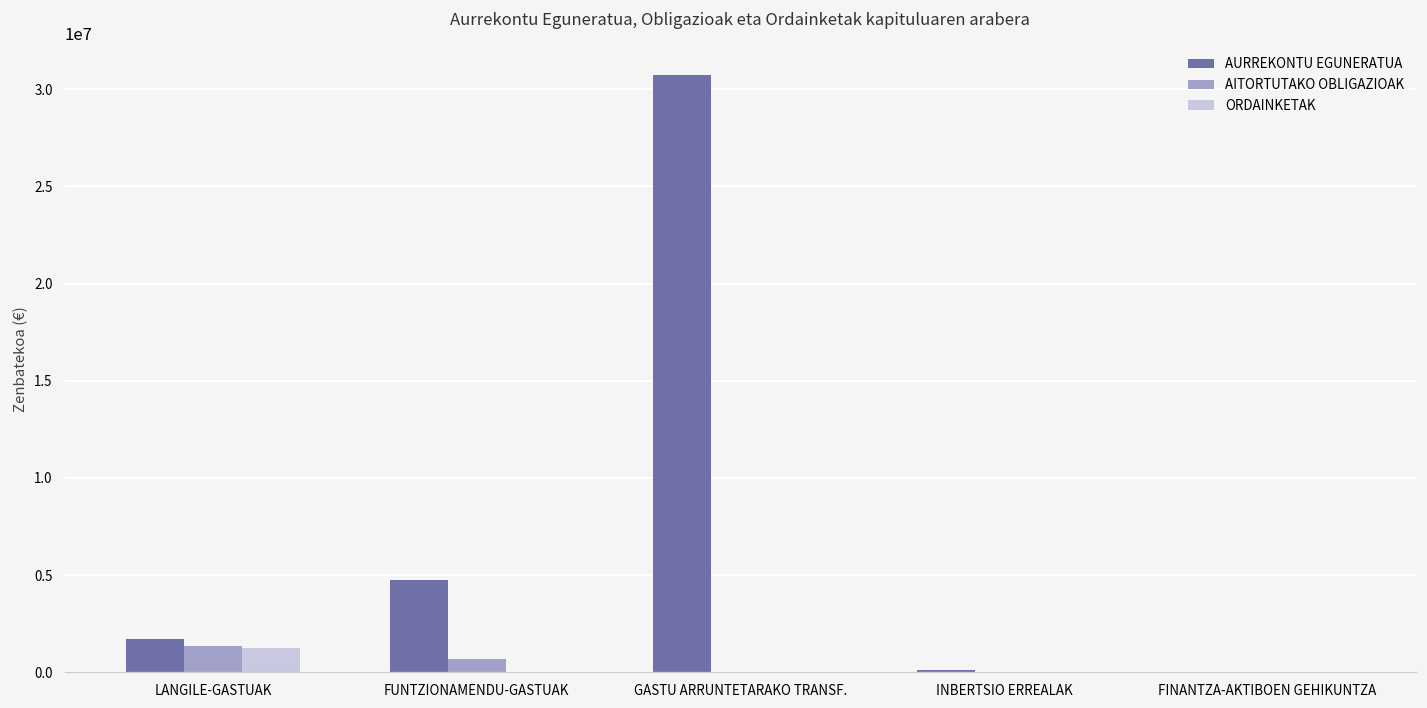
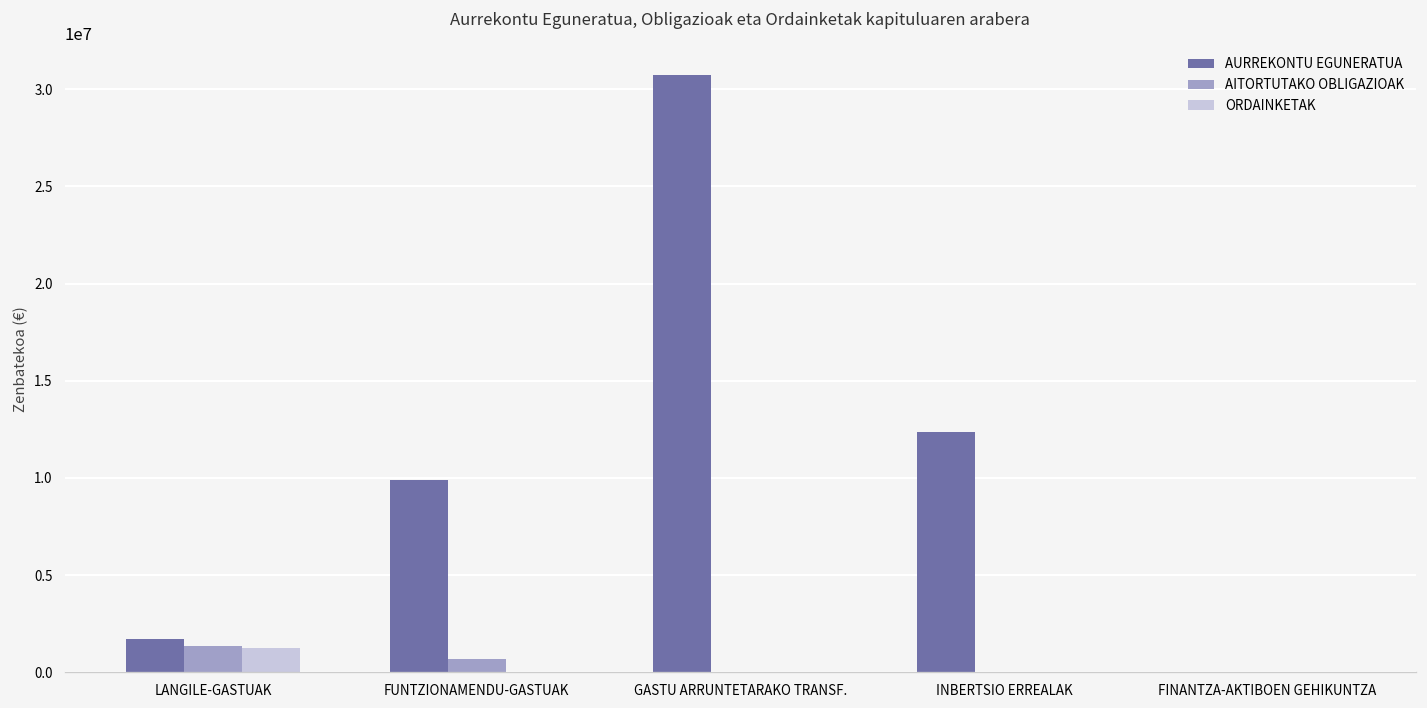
AURREKONTU EGUNERATUA, FUNTZIONAMENDU-GASTUAK: 4800000 -> 9900000
AURREKONTU EGUNERATUA, INBERTSIO ERREALAK: 100000 -> 12400000
